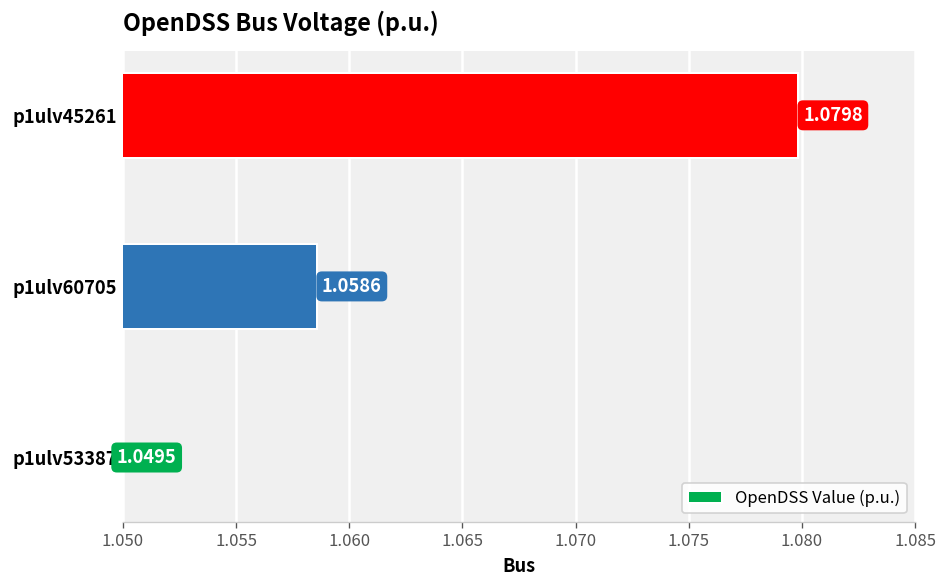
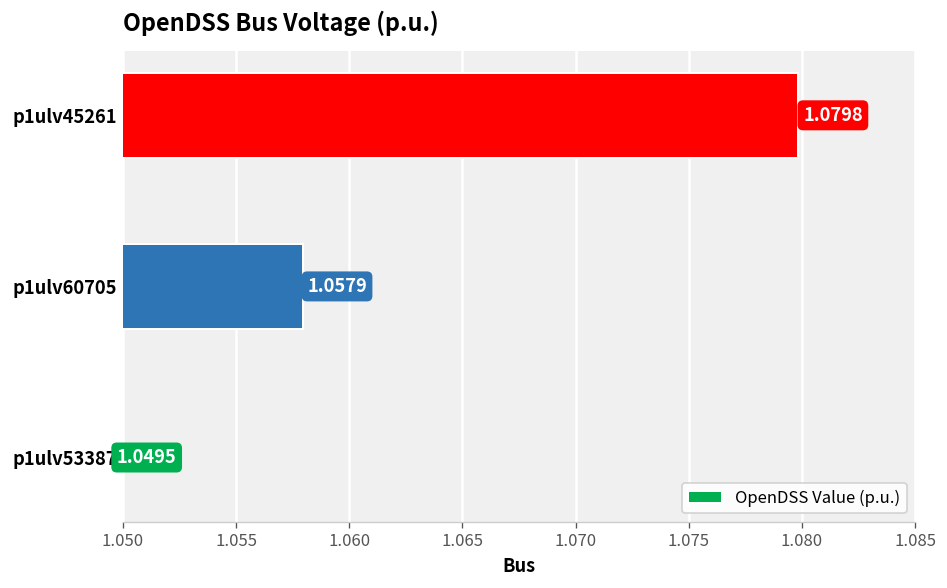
p1ulv60705: 1.0586 -> 1.0579
